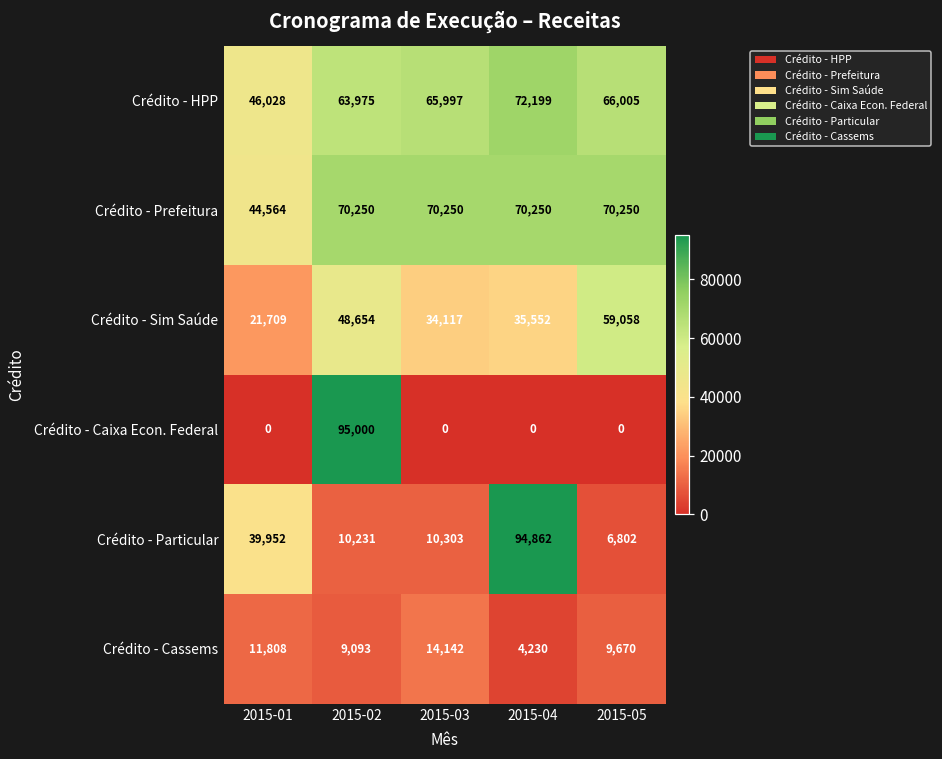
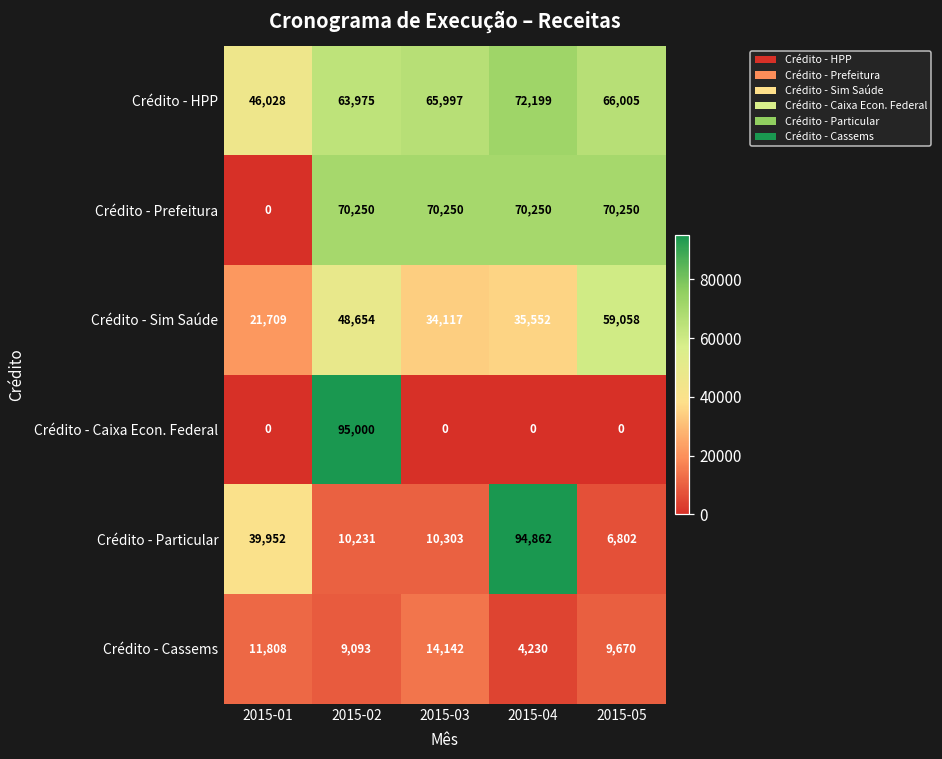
Crédito - Prefeitura, 2015-01: 44,564 -> 0
